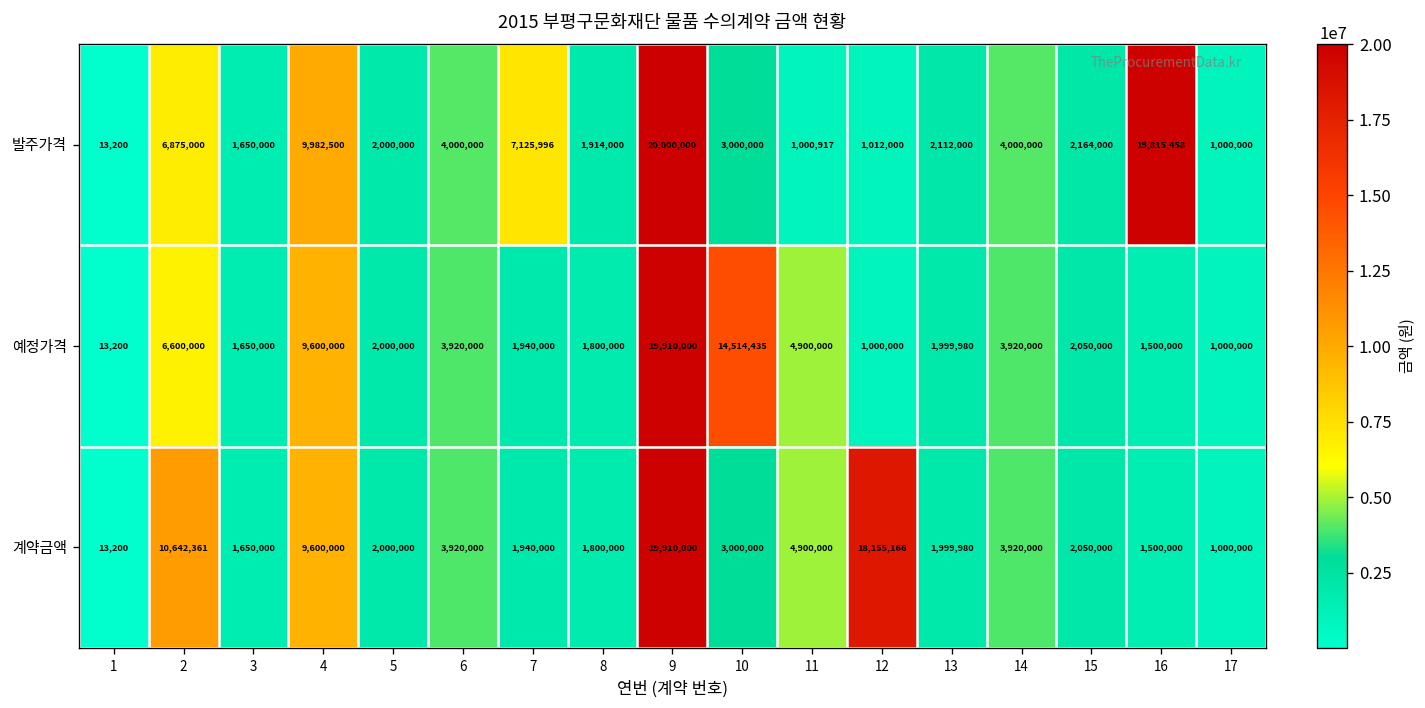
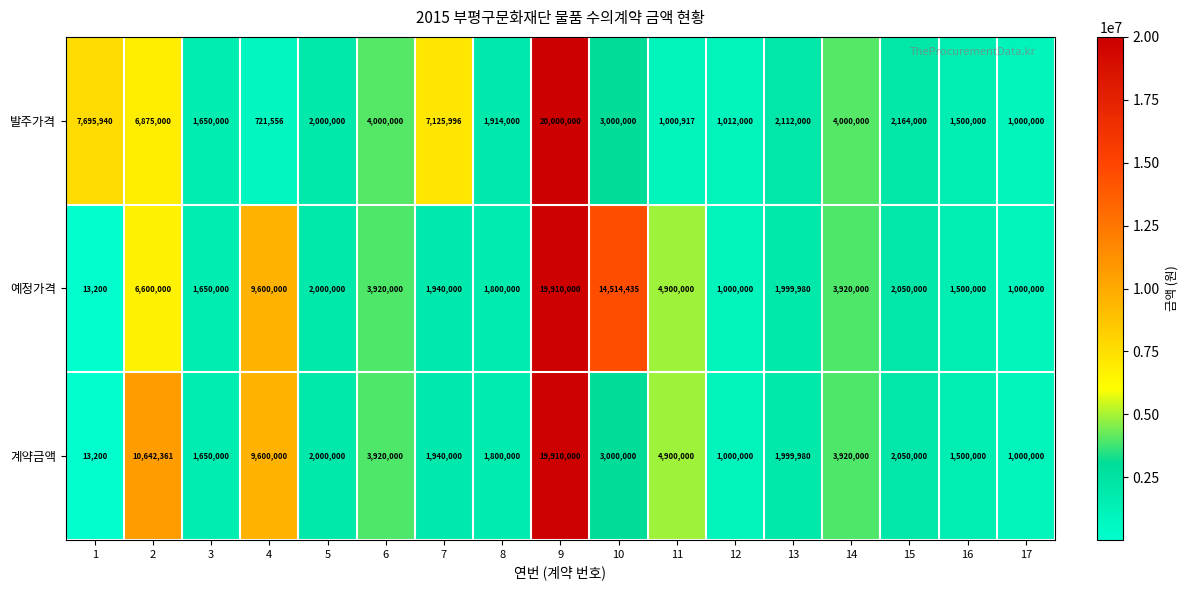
발주가격, 1: 13,200 -> 7,695,940
발주가격, 4: 9,982,500 -> 721,556
발주가격, 16: 19,815,458 -> 1,500,000
계약금액, 12: 18,155,166 -> 1,000,000
